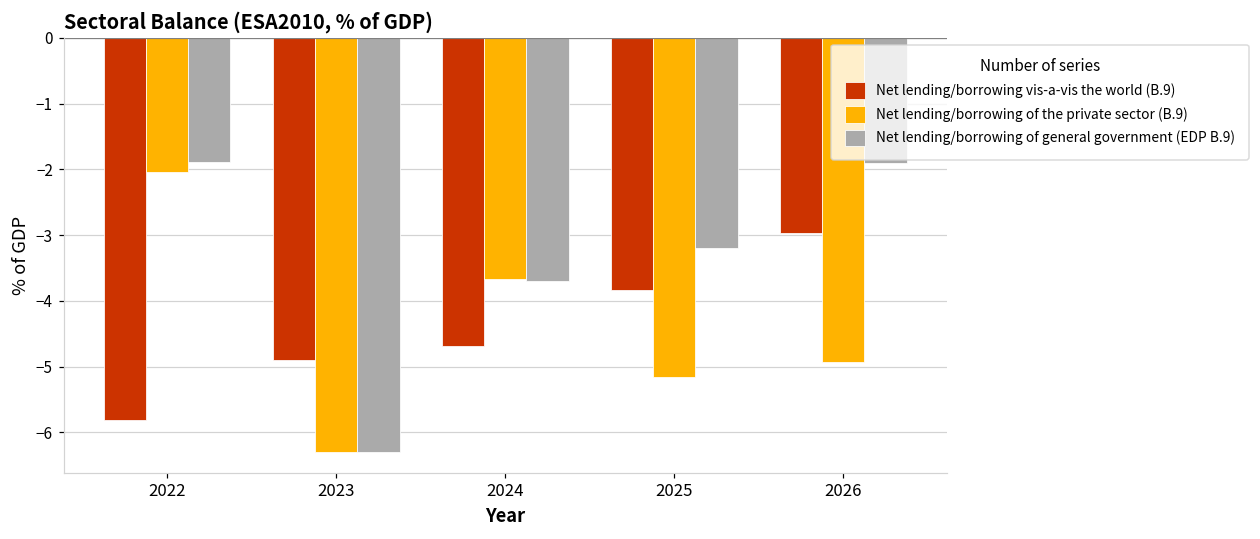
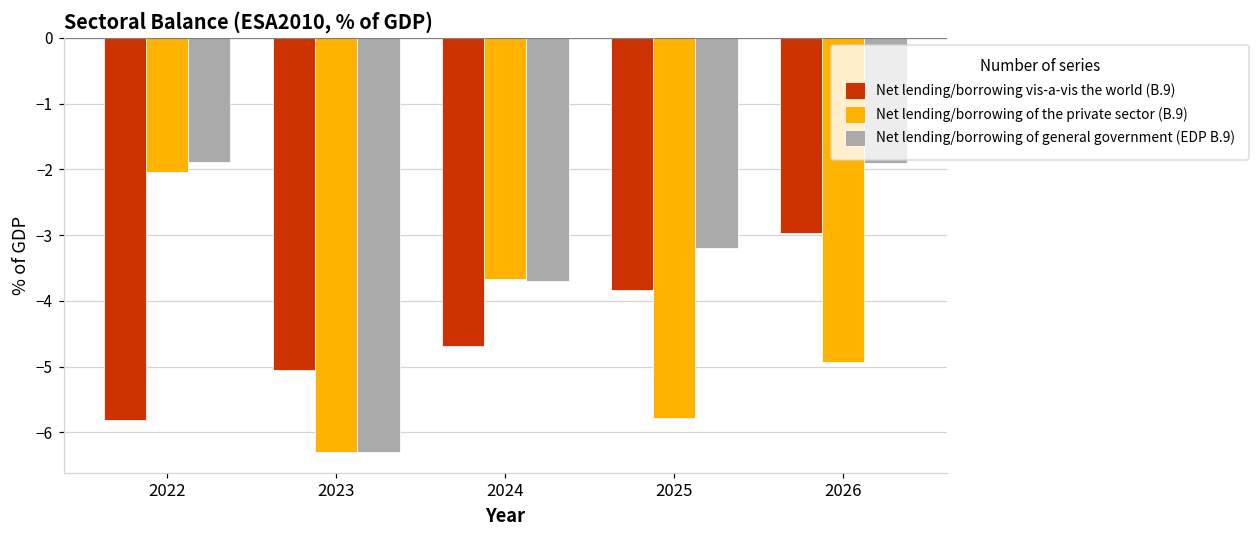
Net lending/borrowing vis-a-vis the world (B.9), 2023: -4.9 -> -5.1
Net lending/borrowing of the private sector (B.9), 2025: -5.2 -> -5.8
